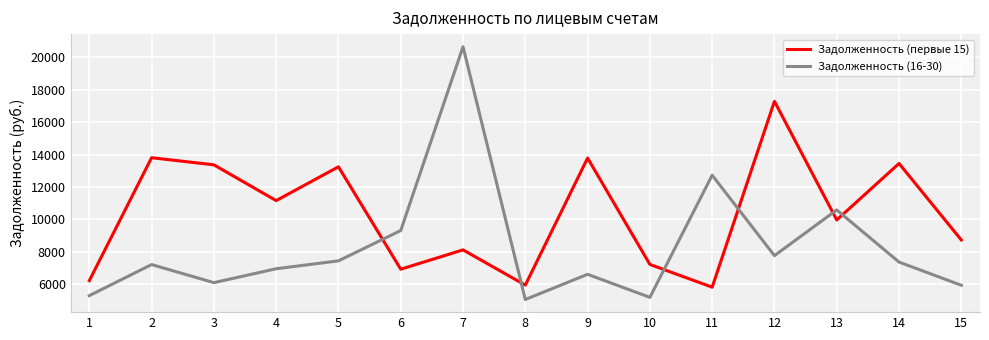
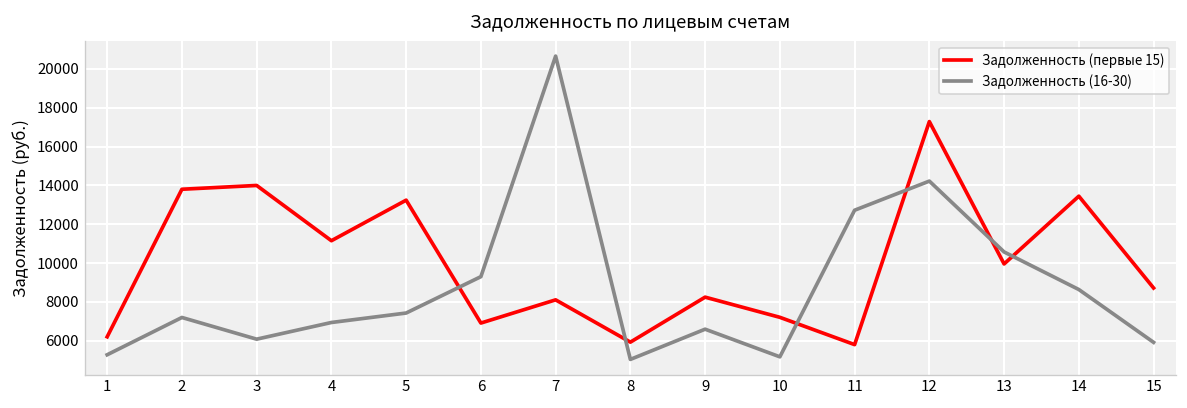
Задолженность (первые 15), 3: 13400 -> 14000
Задолженность (первые 15), 9: 13800 -> 8200
Задолженность (16-30), 12: 7800 -> 14200
Задолженность (16-30), 14: 7400 -> 8600
